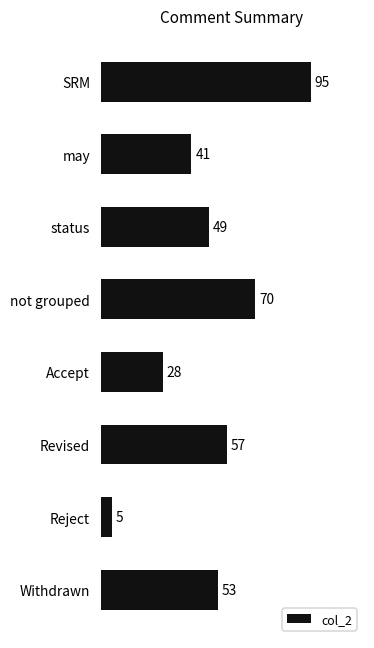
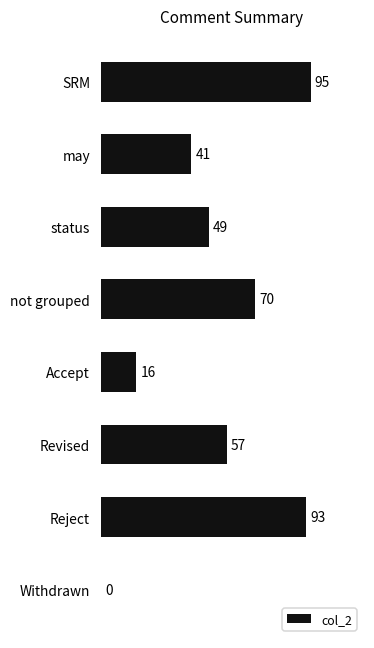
Accept: 28 -> 16
Reject: 5 -> 93
Withdrawn: 53 -> 0
